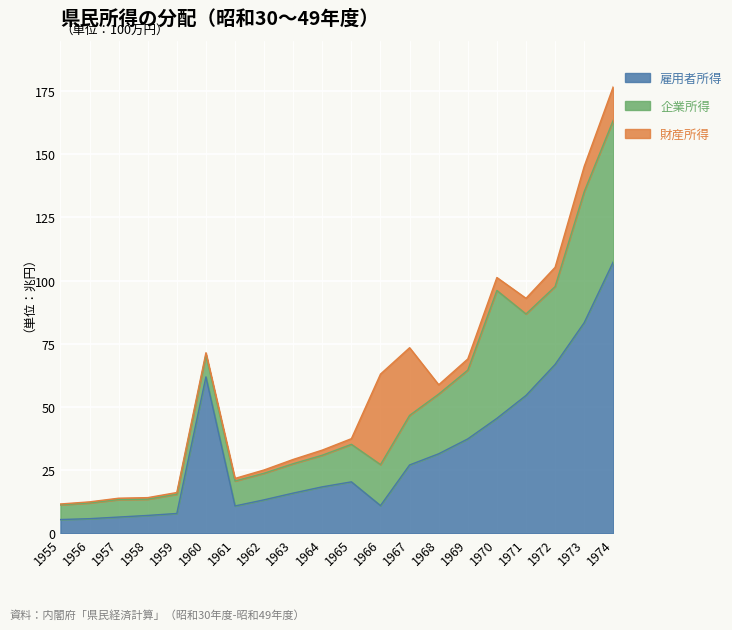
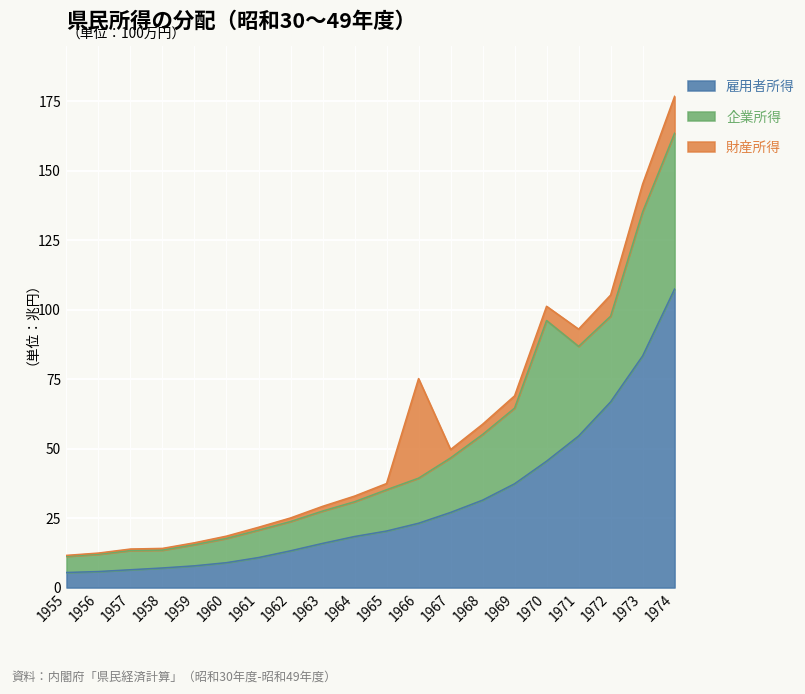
雇用者所得, 1960: 62 -> 9
雇用者所得, 1966: 11 -> 23
財産所得, 1967: 27 -> 3
